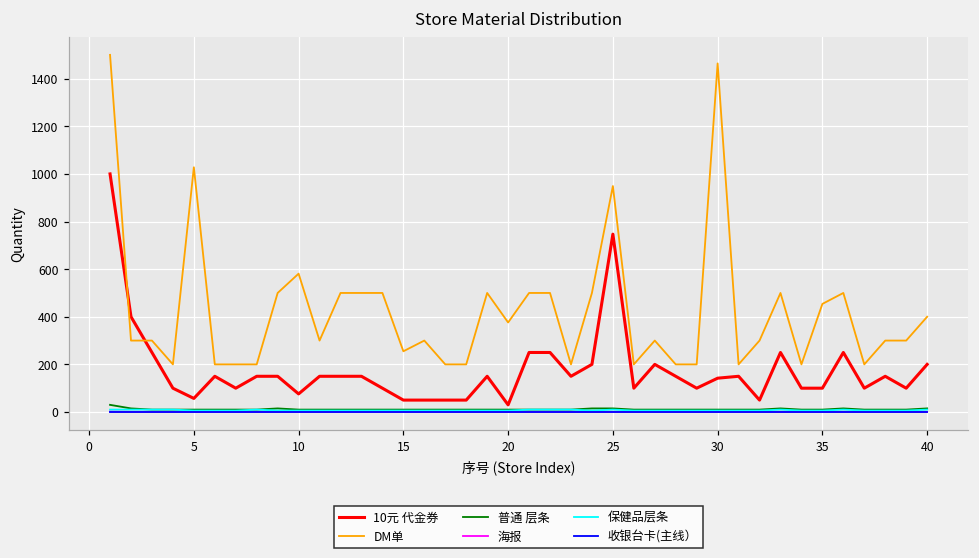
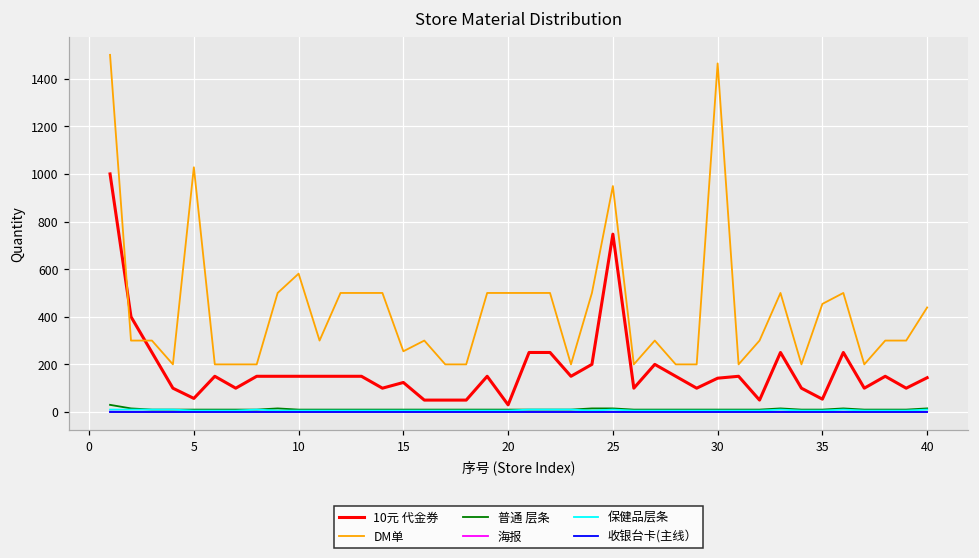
10元 代金券, 10: 80 -> 150
10元 代金券, 15: 50 -> 120
DM单, 20: 380 -> 500
10元 代金券, 35: 100 -> 50
10元 代金券, 40: 200 -> 140
DM单, 40: 400 -> 440
